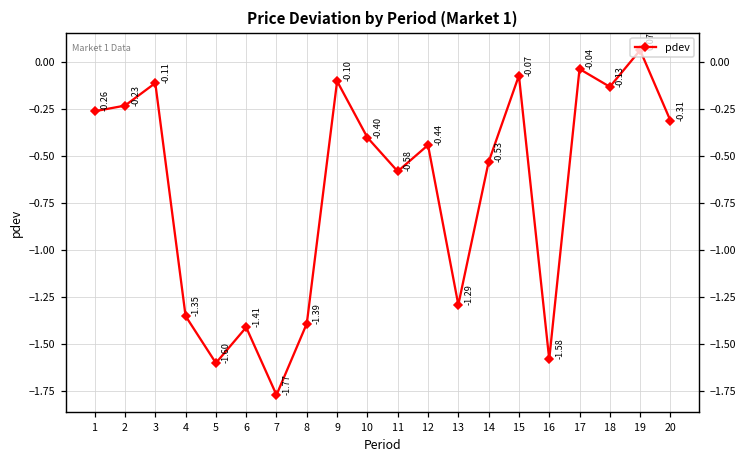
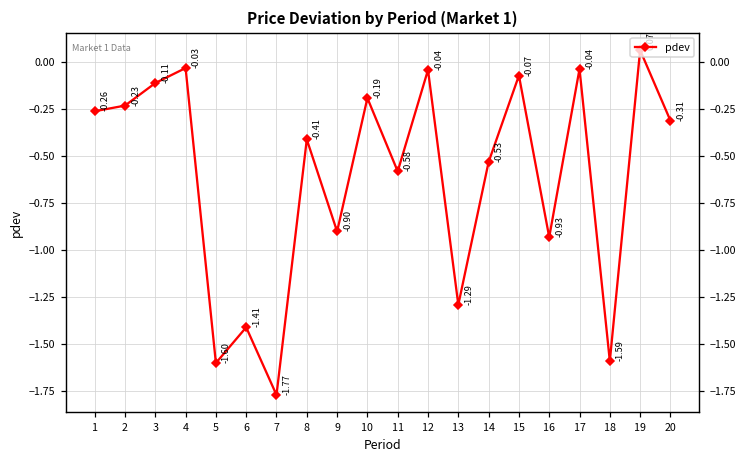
4: -1.35 -> -0.03
8: -1.39 -> -0.41
9: -0.10 -> -0.90
10: -0.40 -> -0.19
12: -0.44 -> -0.04
16: -1.58 -> -0.93
18: -0.13 -> -1.59
